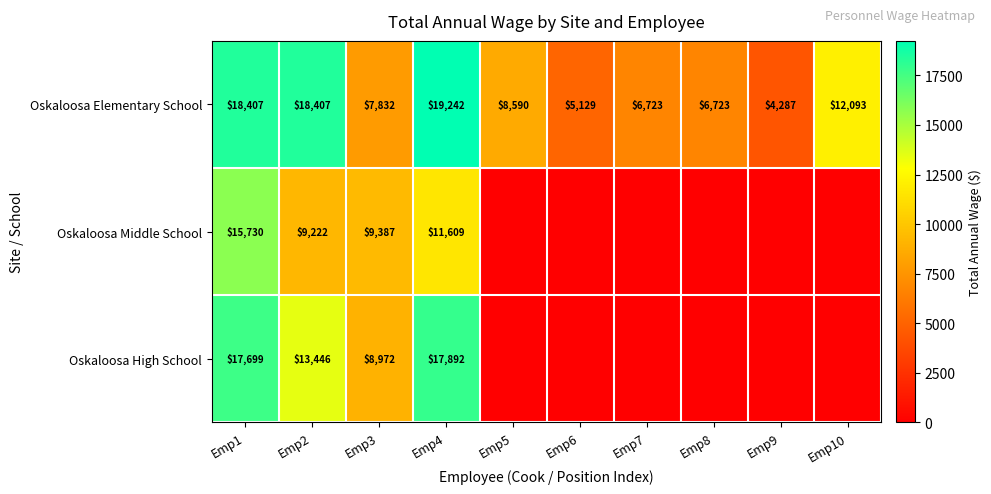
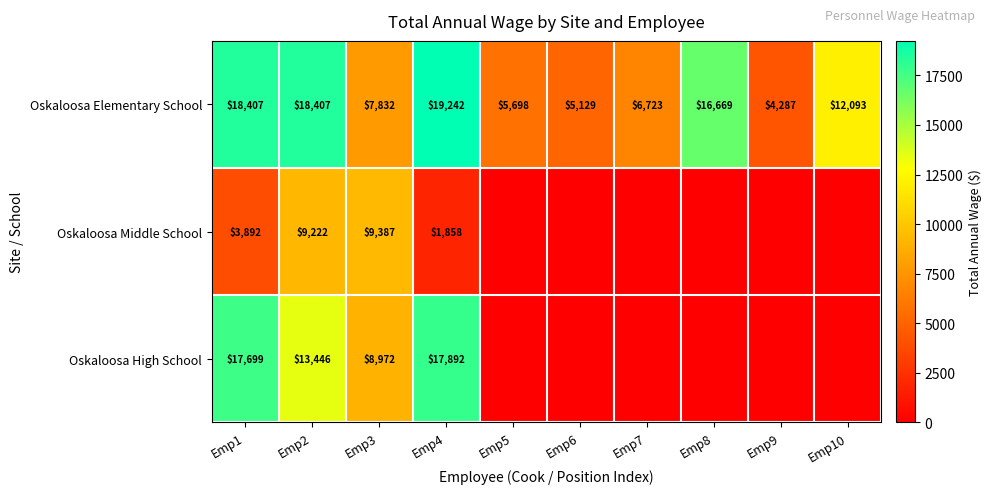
Oskaloosa Elementary School, Emp5: $8,590 -> $5,698
Oskaloosa Elementary School, Emp8: $6,723 -> $16,669
Oskaloosa Middle School, Emp1: $15,730 -> $3,892
Oskaloosa Middle School, Emp4: $11,609 -> $1,858
